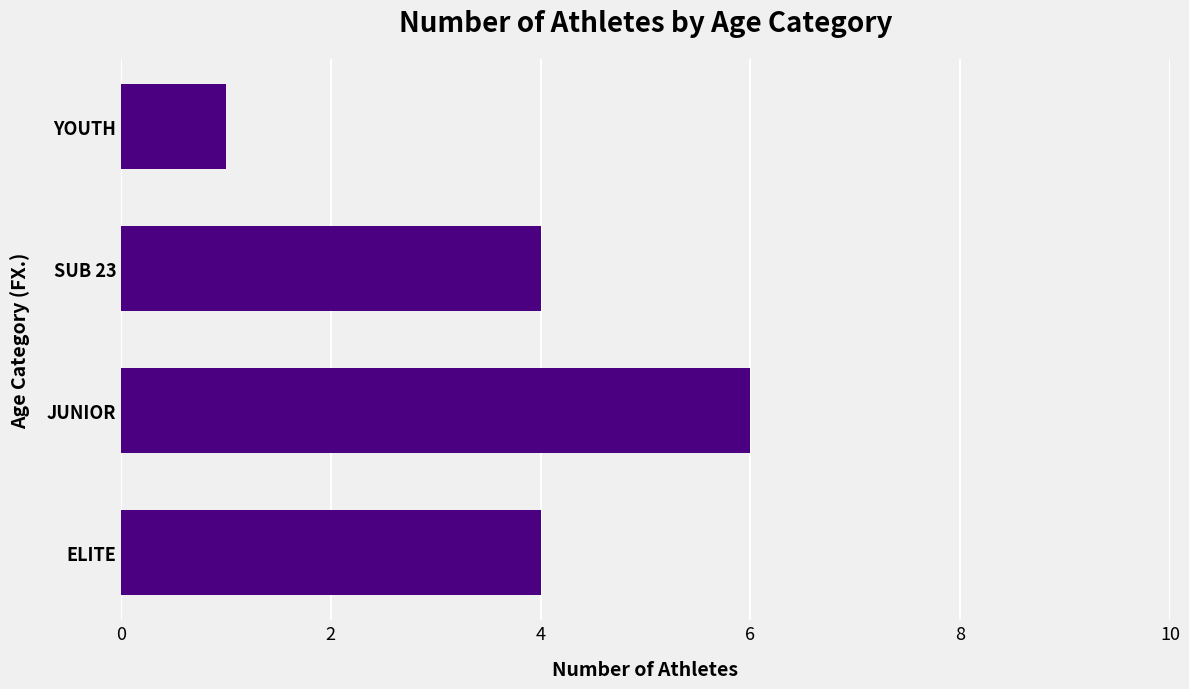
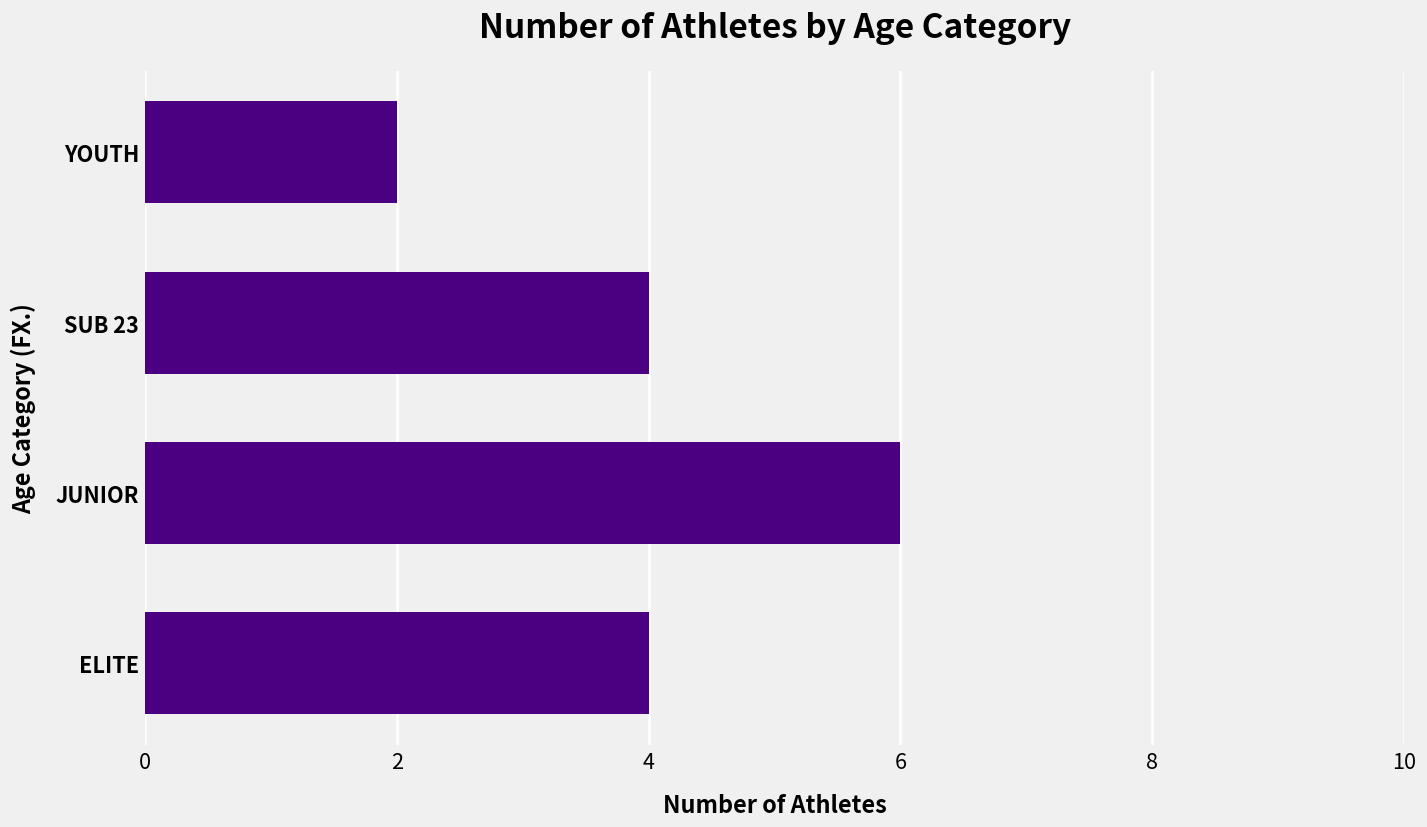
YOUTH: 1 -> 2
